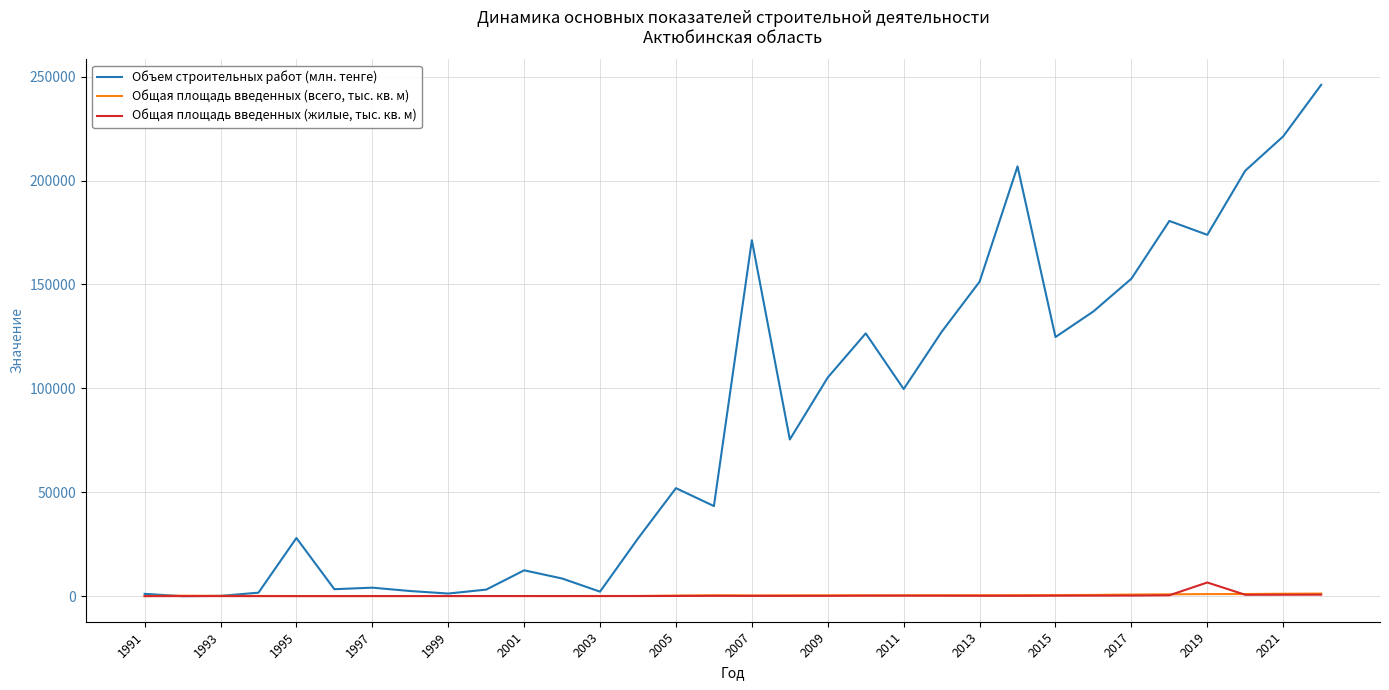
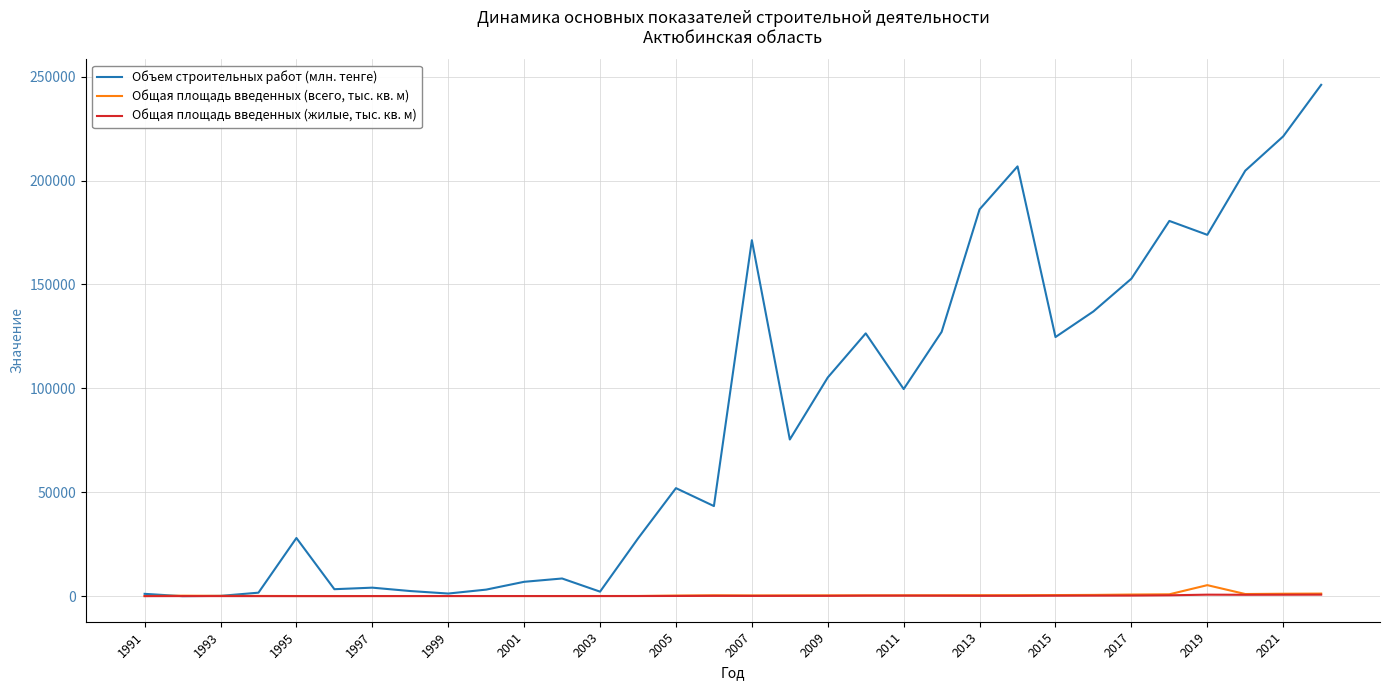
Объем строительных работ (млн. тенге), 2001: 12000 -> 7000
Объем строительных работ (млн. тенге), 2013: 151000 -> 186000
Общая площадь введенных (всего, тыс. кв. м), 2019: 1000 -> 5000
Общая площадь введенных (жилые, тыс. кв. м), 2019: 7000 -> 1000
